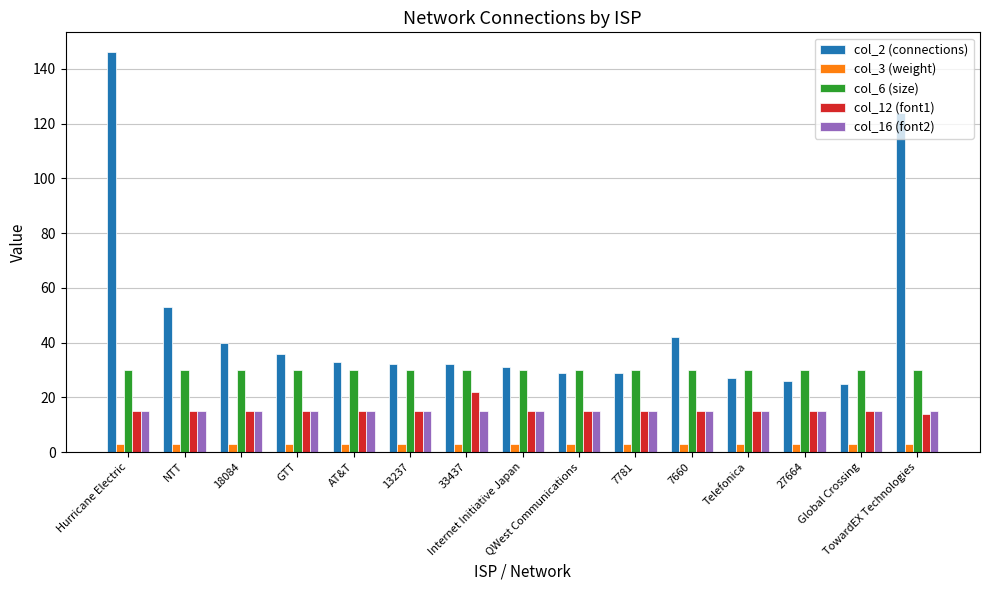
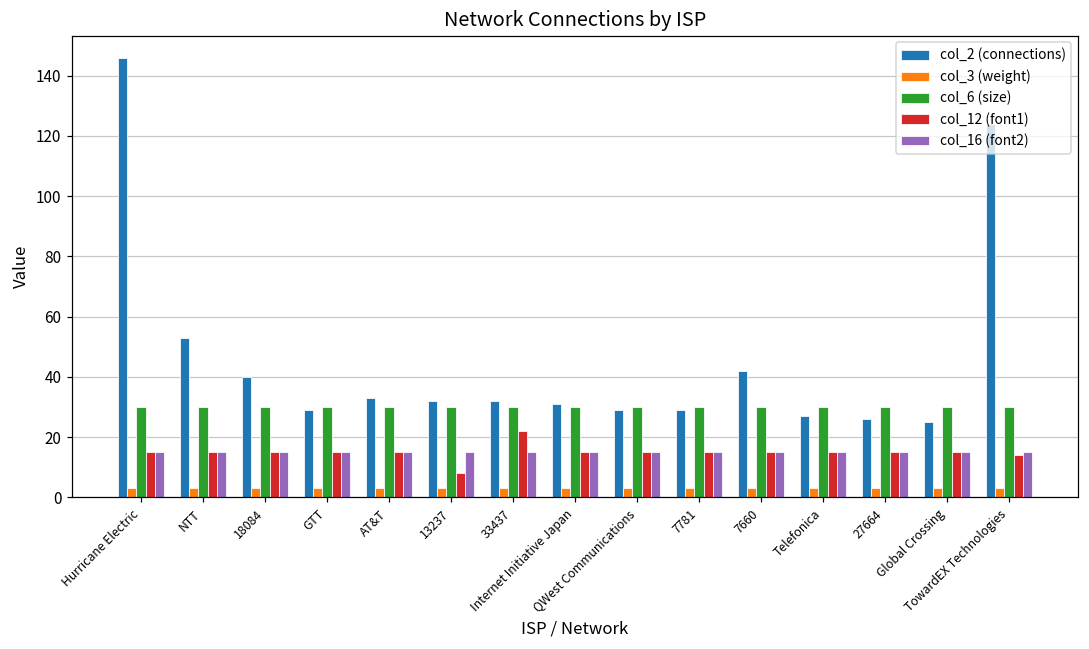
col_2 (connections), GTT: 36 -> 29
col_12 (font1), 13237: 15 -> 8
